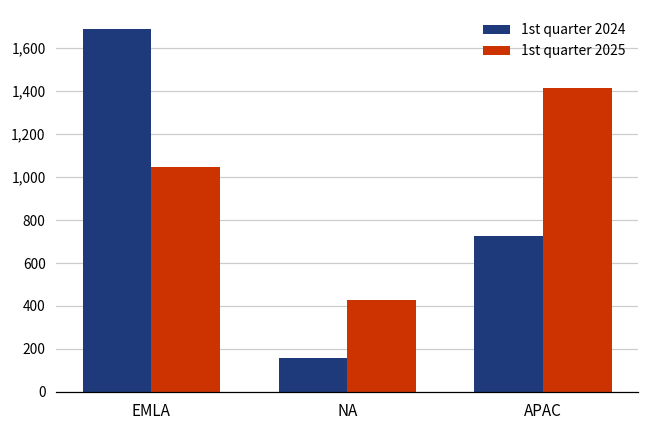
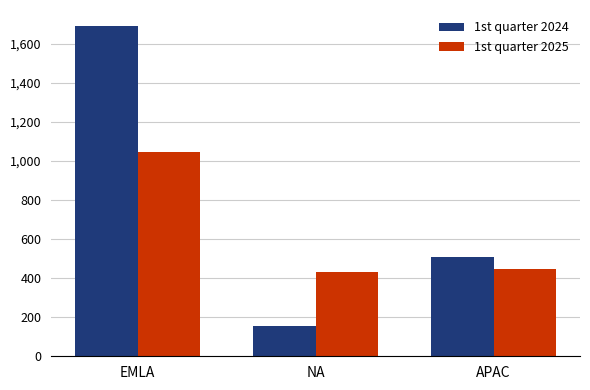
1st quarter 2024, APAC: 730 -> 510
1st quarter 2025, APAC: 1,410 -> 450
